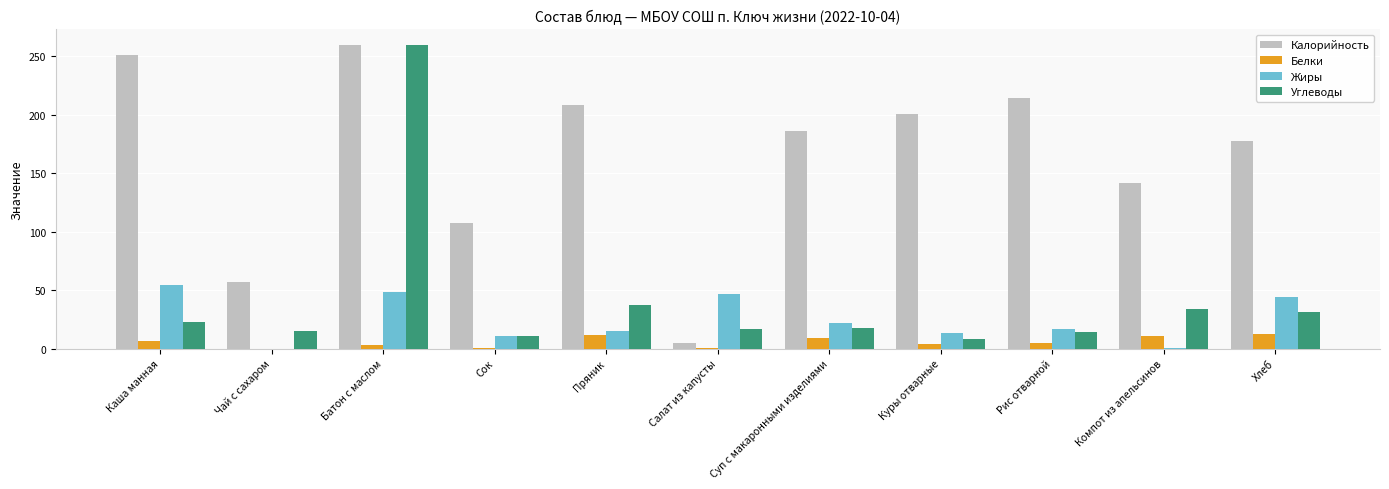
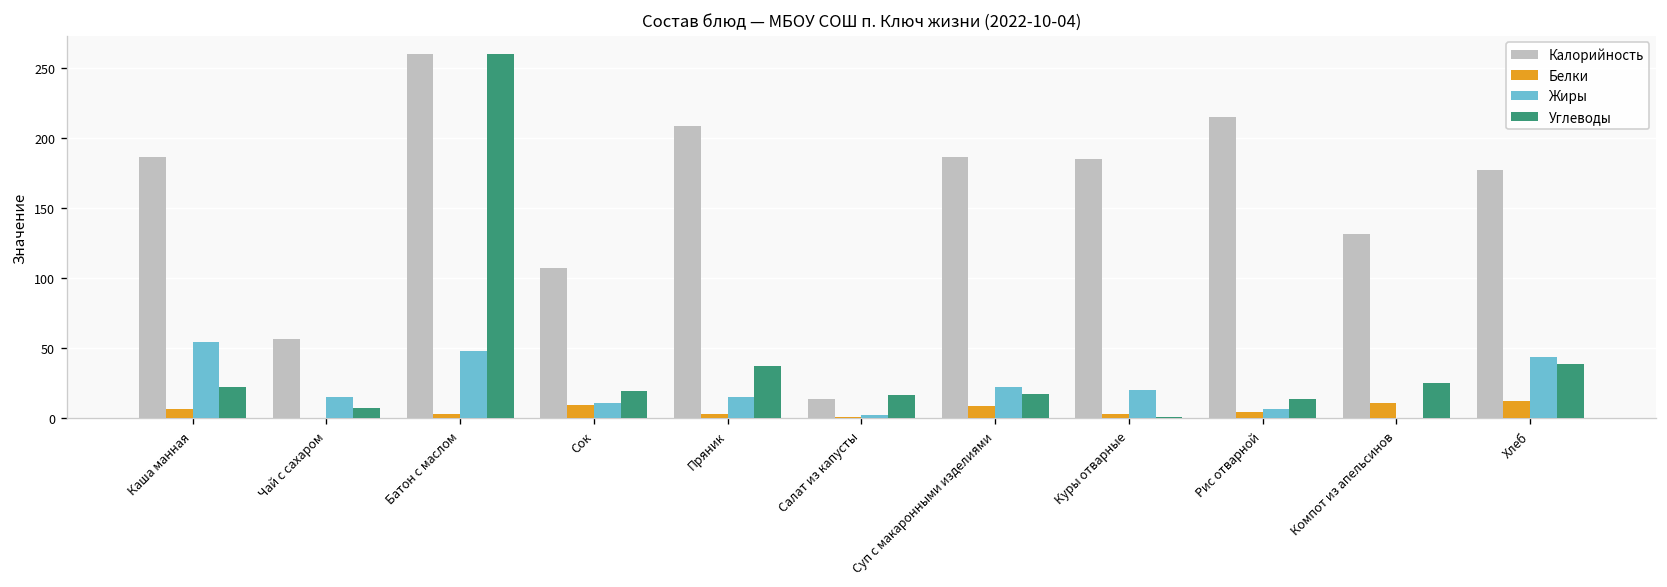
Калорийность, Каша манная: 251 -> 186
Жиры, Чай с сахаром: 0 -> 15
Углеводы, Чай с сахаром: 15 -> 8
Белки, Сок: 1 -> 10
Углеводы, Сок: 11 -> 19
Белки, Пряник: 12 -> 3
Калорийность, Салат из капусты: 4 -> 14
Жиры, Салат из капусты: 46 -> 3
Калорийность, Куры отварные: 201 -> 185
Жиры, Куры отварные: 13 -> 21
Углеводы, Куры отварные: 8 -> 1
Жиры, Рис отварной: 16 -> 6
Калорийность, Компот из апельсинов: 141 -> 131
Углеводы, Компот из апельсинов: 34 -> 25
Углеводы, Хлеб: 31 -> 39
